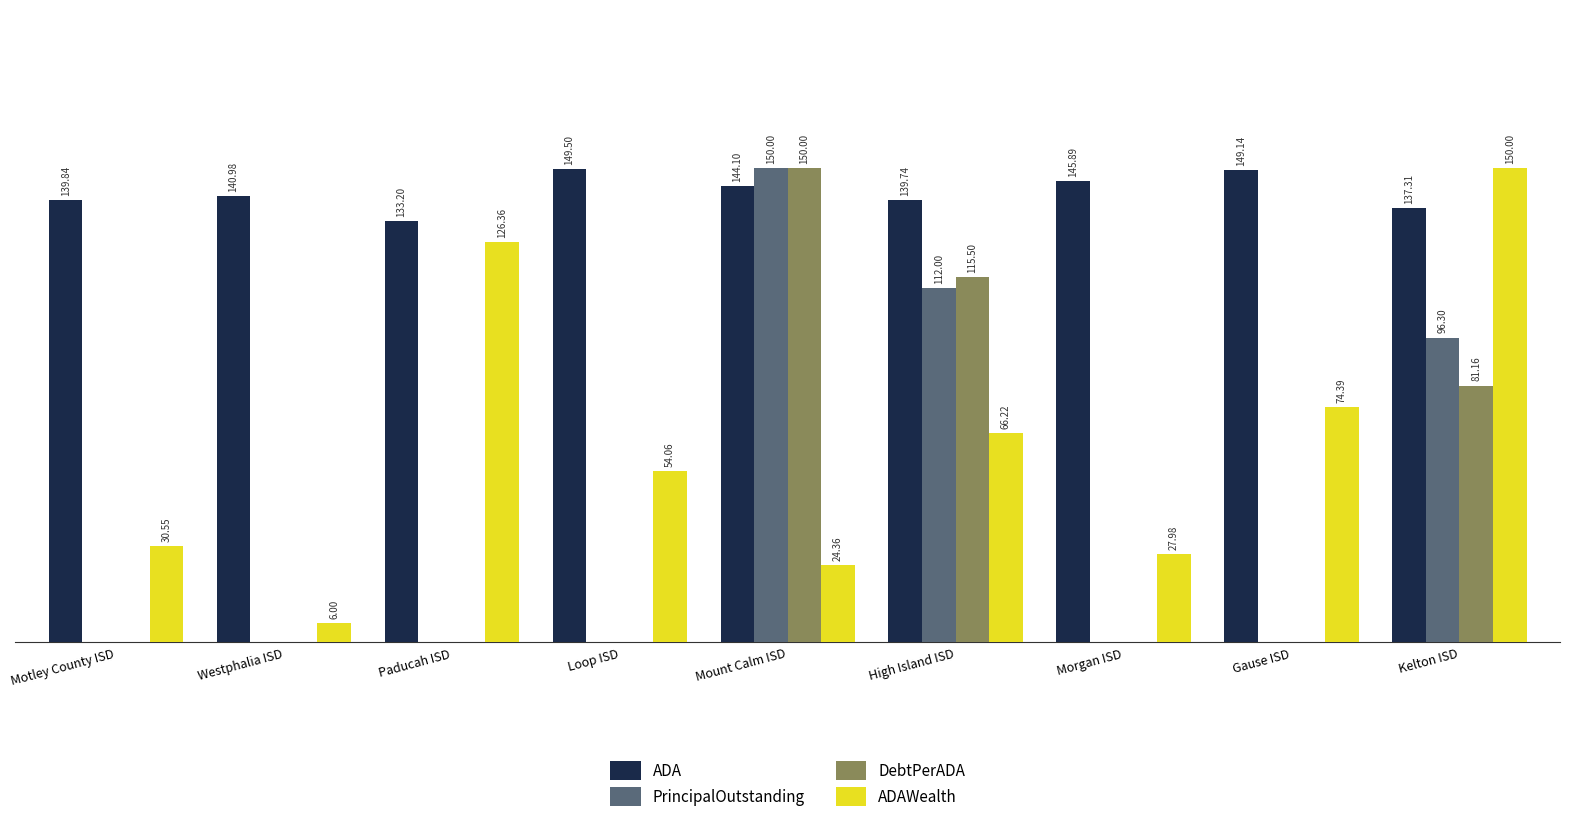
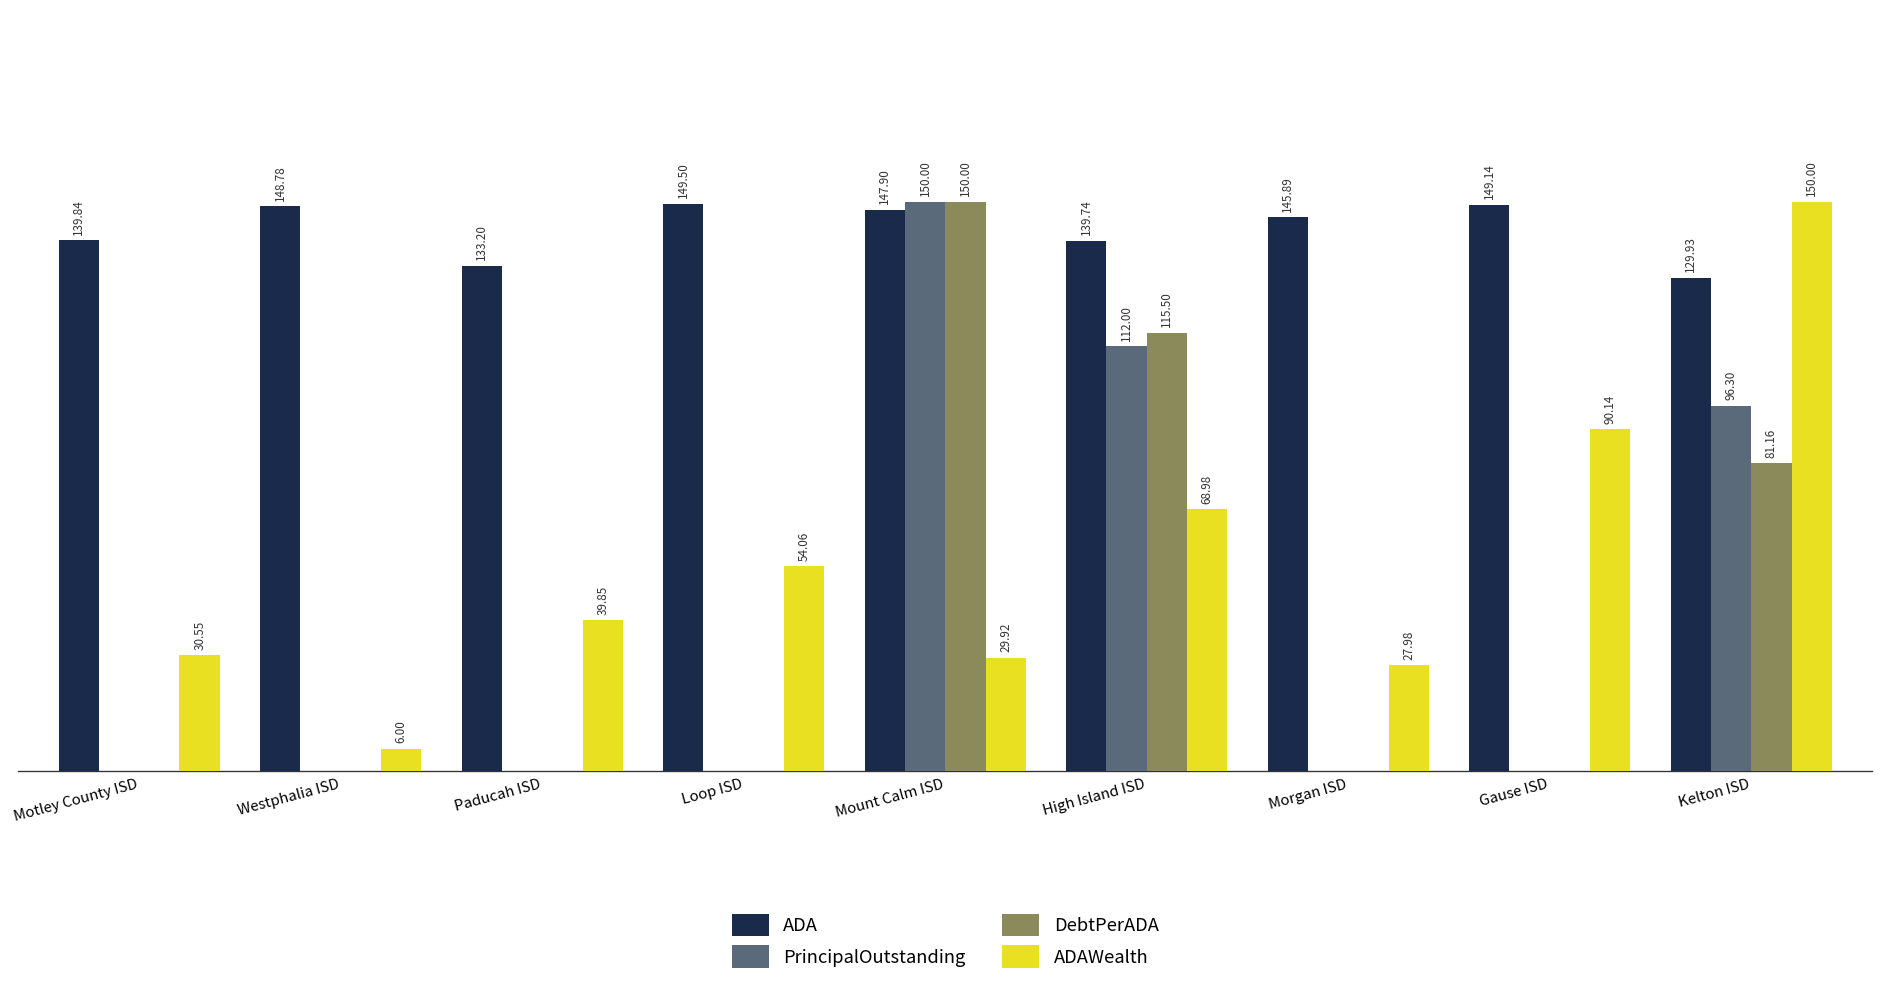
ADA, Westphalia ISD: 140.98 -> 148.78
ADAWealth, Paducah ISD: 126.36 -> 39.85
ADA, Mount Calm ISD: 144.10 -> 147.90
ADAWealth, Mount Calm ISD: 24.36 -> 29.92
ADAWealth, High Island ISD: 66.22 -> 68.98
ADAWealth, Gause ISD: 74.39 -> 90.14
ADA, Kelton ISD: 137.31 -> 129.93
